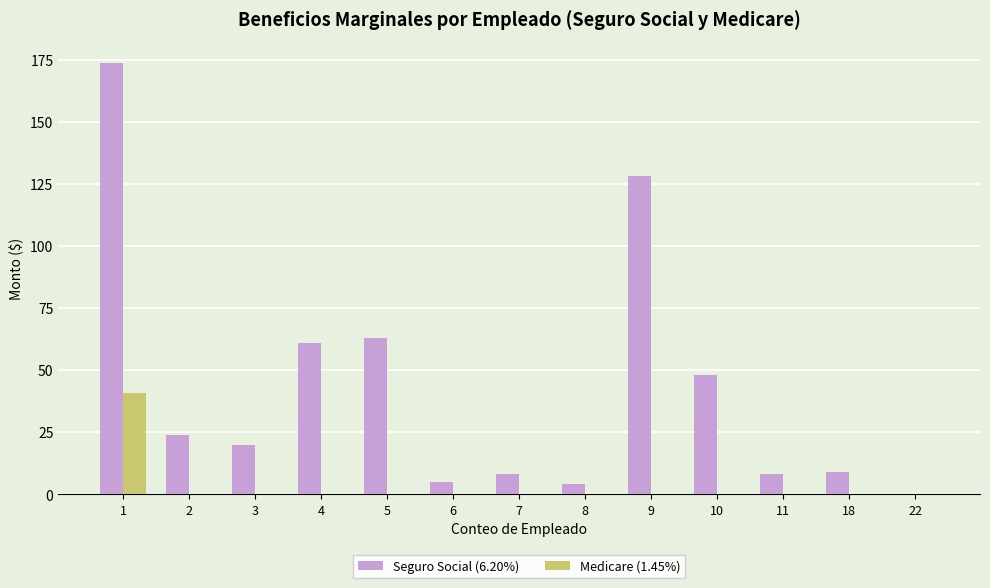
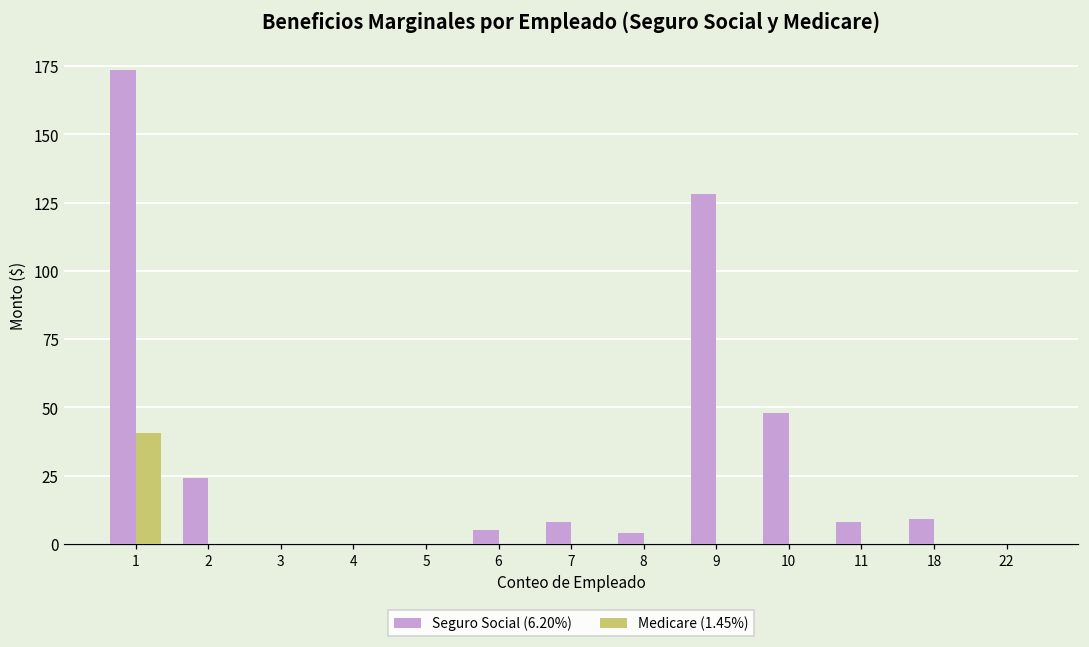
Seguro Social (6.20%), 3: 20 -> 0
Seguro Social (6.20%), 4: 61 -> 0
Seguro Social (6.20%), 5: 63 -> 0
